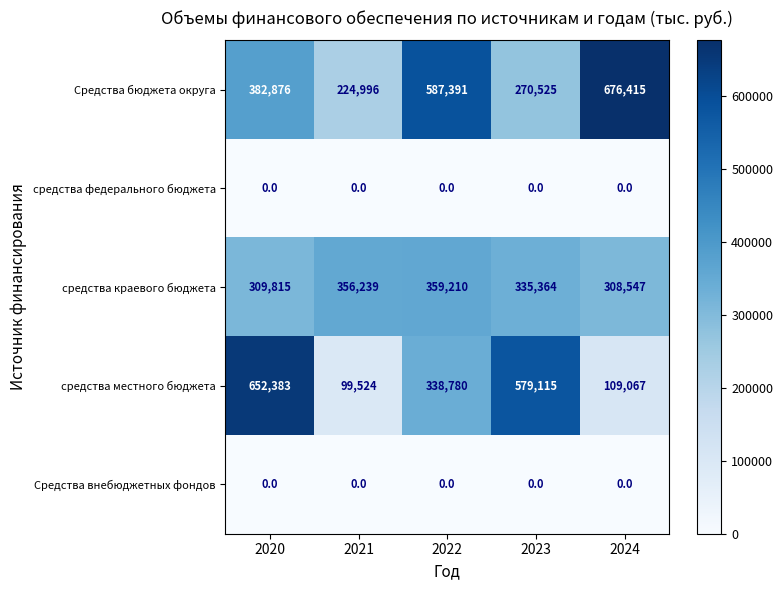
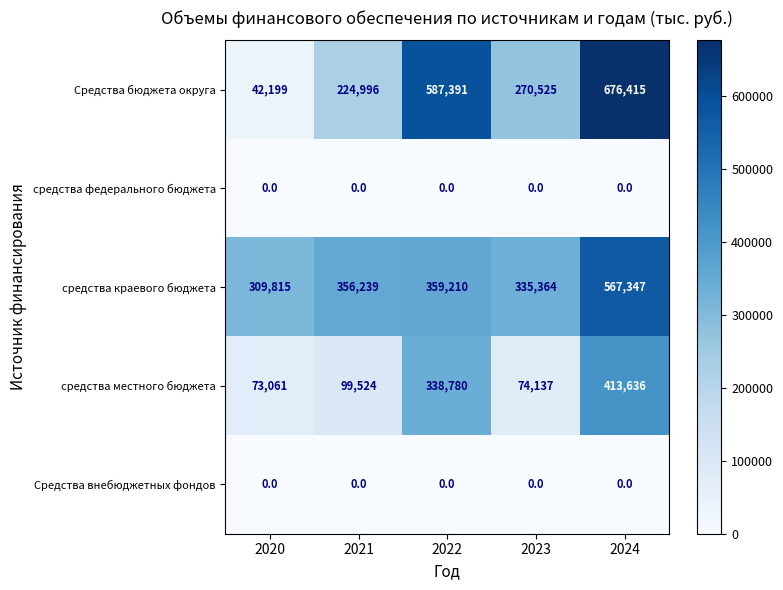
Средства бюджета округа, 2020: 382,876 -> 42,199
средства краевого бюджета, 2024: 308,547 -> 567,347
средства местного бюджета, 2020: 652,383 -> 73,061
средства местного бюджета, 2023: 579,115 -> 74,137
средства местного бюджета, 2024: 109,067 -> 413,636
